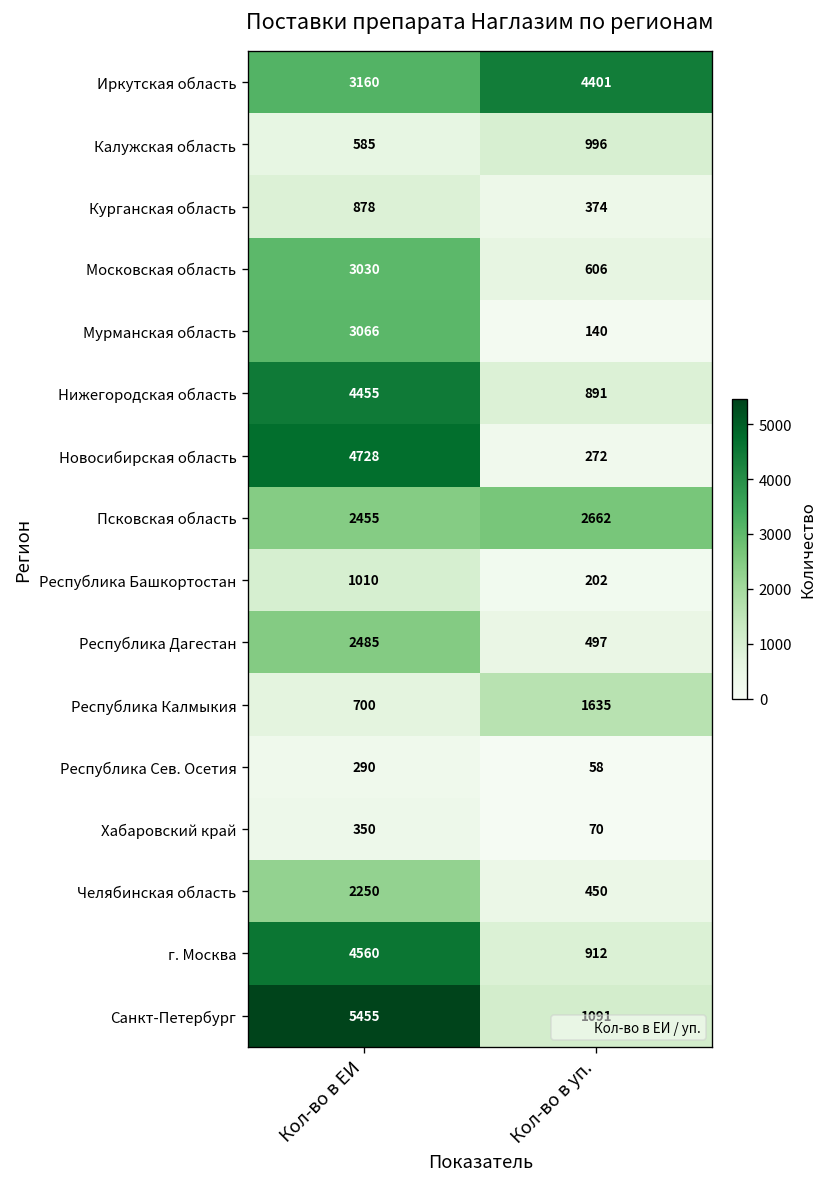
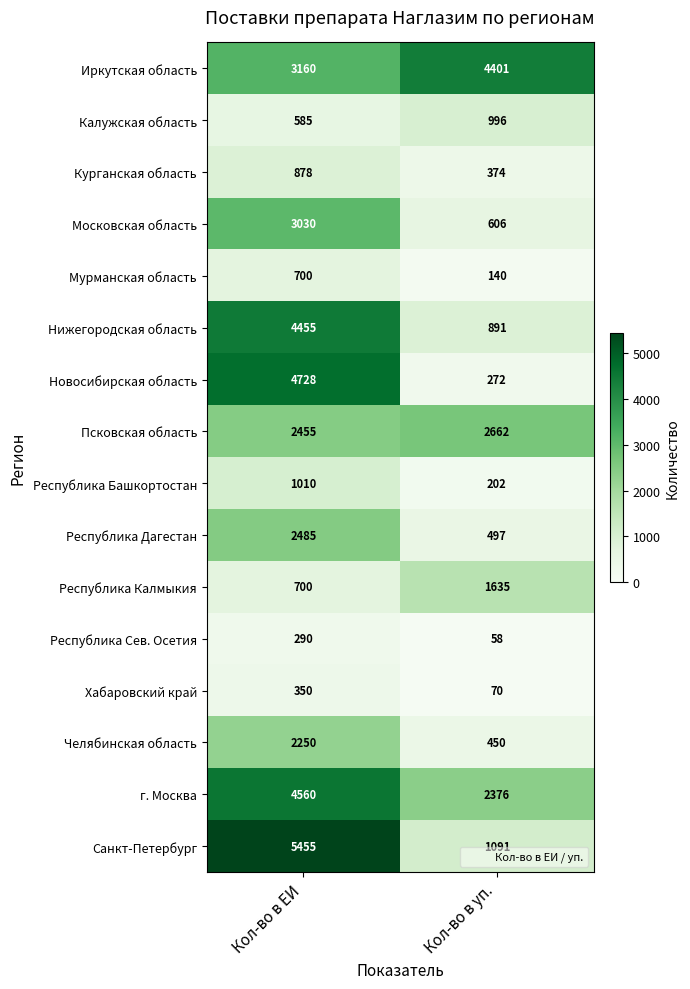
Мурманская область, Кол-во в ЕИ: 3066 -> 700
г. Москва, Кол-во в уп.: 912 -> 2376
